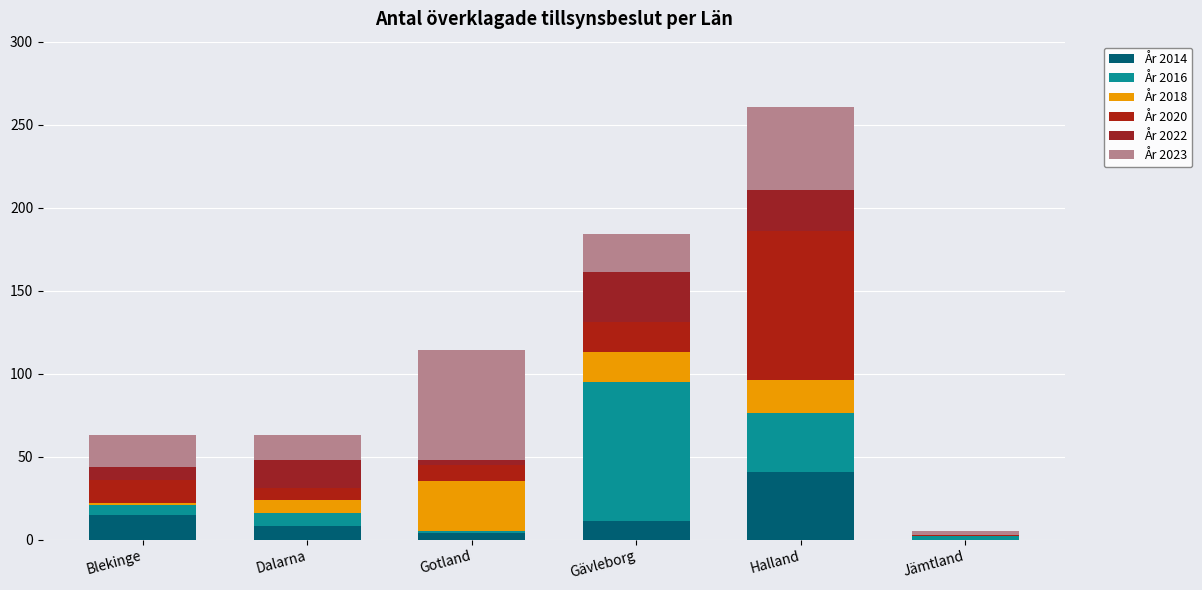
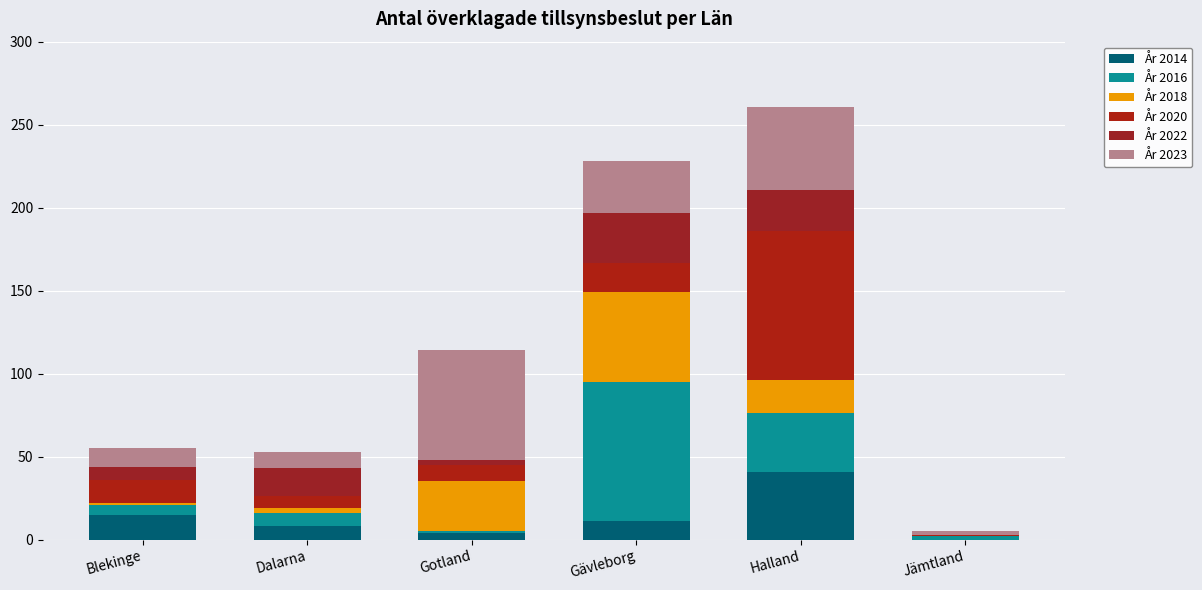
År 2023, Blekinge: 19 -> 11
År 2018, Dalarna: 8 -> 3
År 2023, Dalarna: 15 -> 10
År 2018, Gävleborg: 18 -> 54
År 2023, Gävleborg: 23 -> 31
